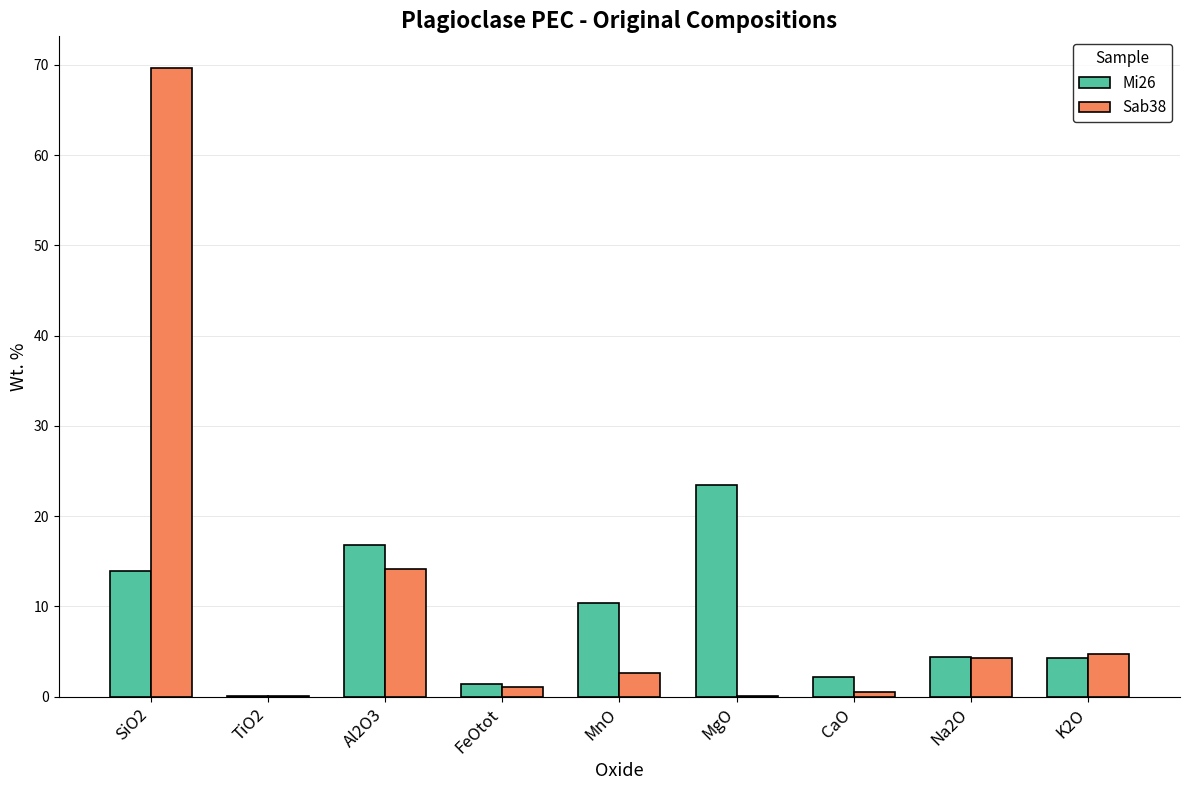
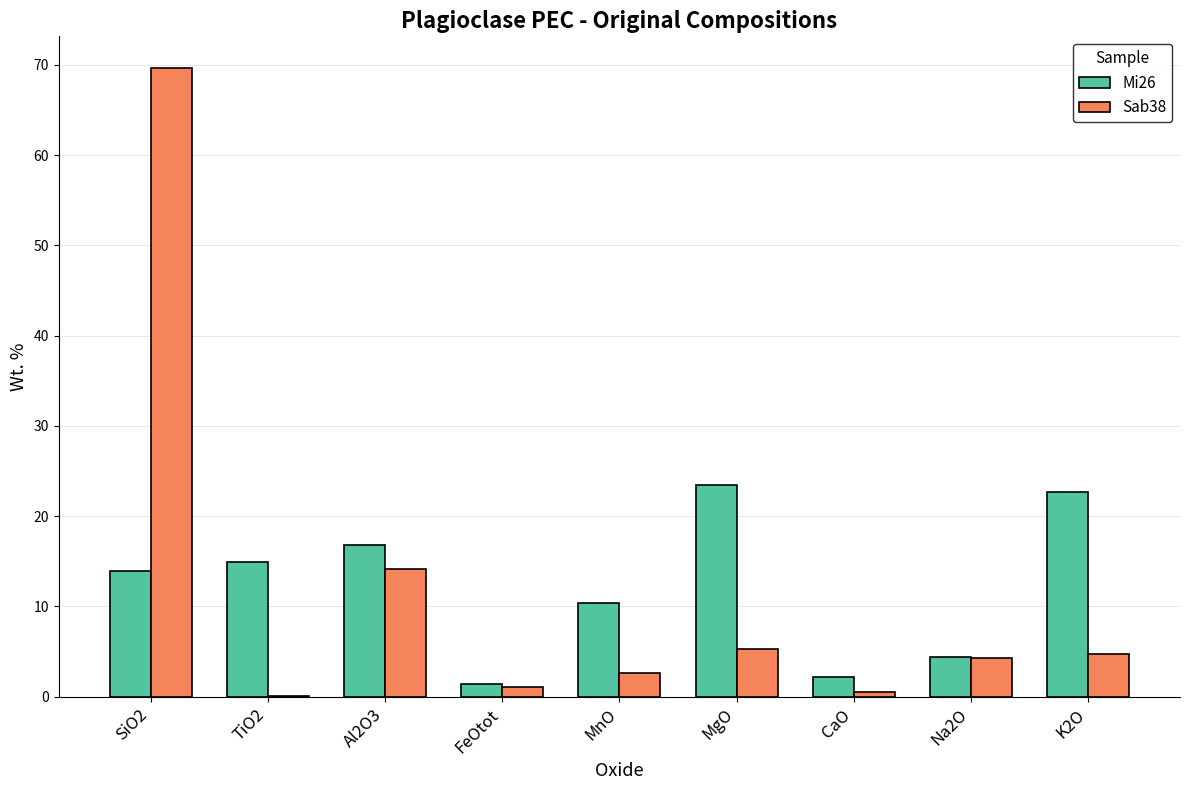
Mi26, TiO2: 0 -> 15
Sab38, MgO: 0 -> 5
Mi26, K2O: 4 -> 23
